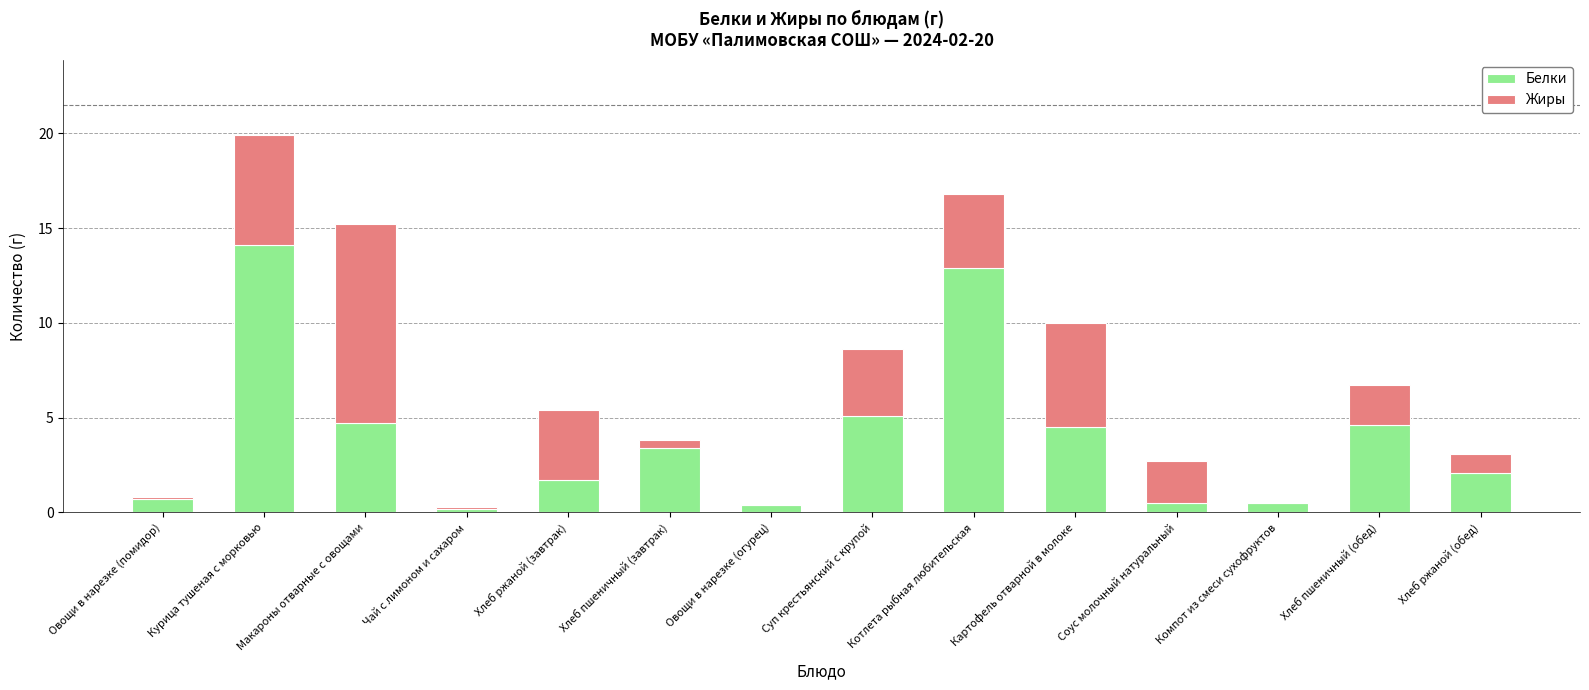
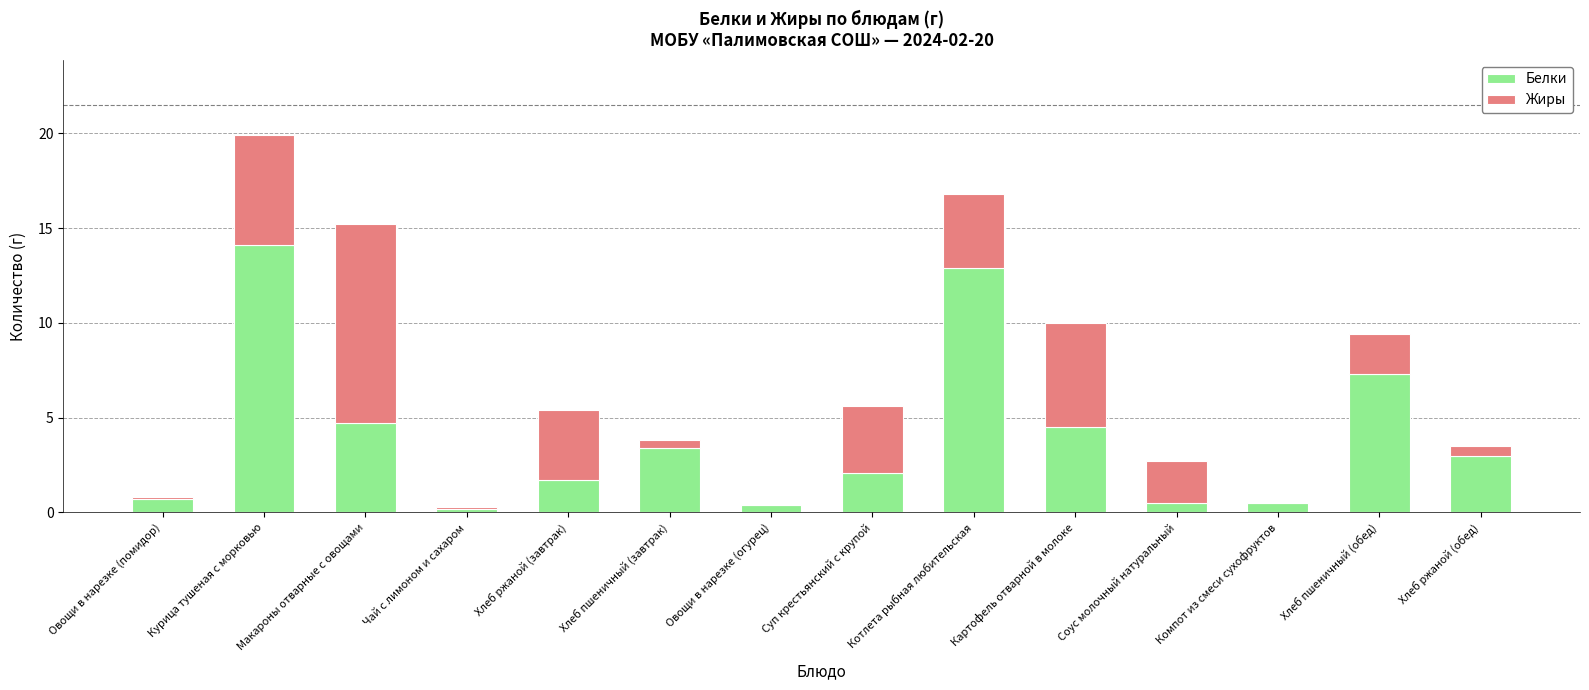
Белки, Суп крестьянский с крупой: 5.1 -> 2.1
Белки, Хлеб пшеничный (обед): 4.6 -> 7.3
Белки, Хлеб ржаной (обед): 2.1 -> 3.0
Жиры, Хлеб ржаной (обед): 1.0 -> 0.5
